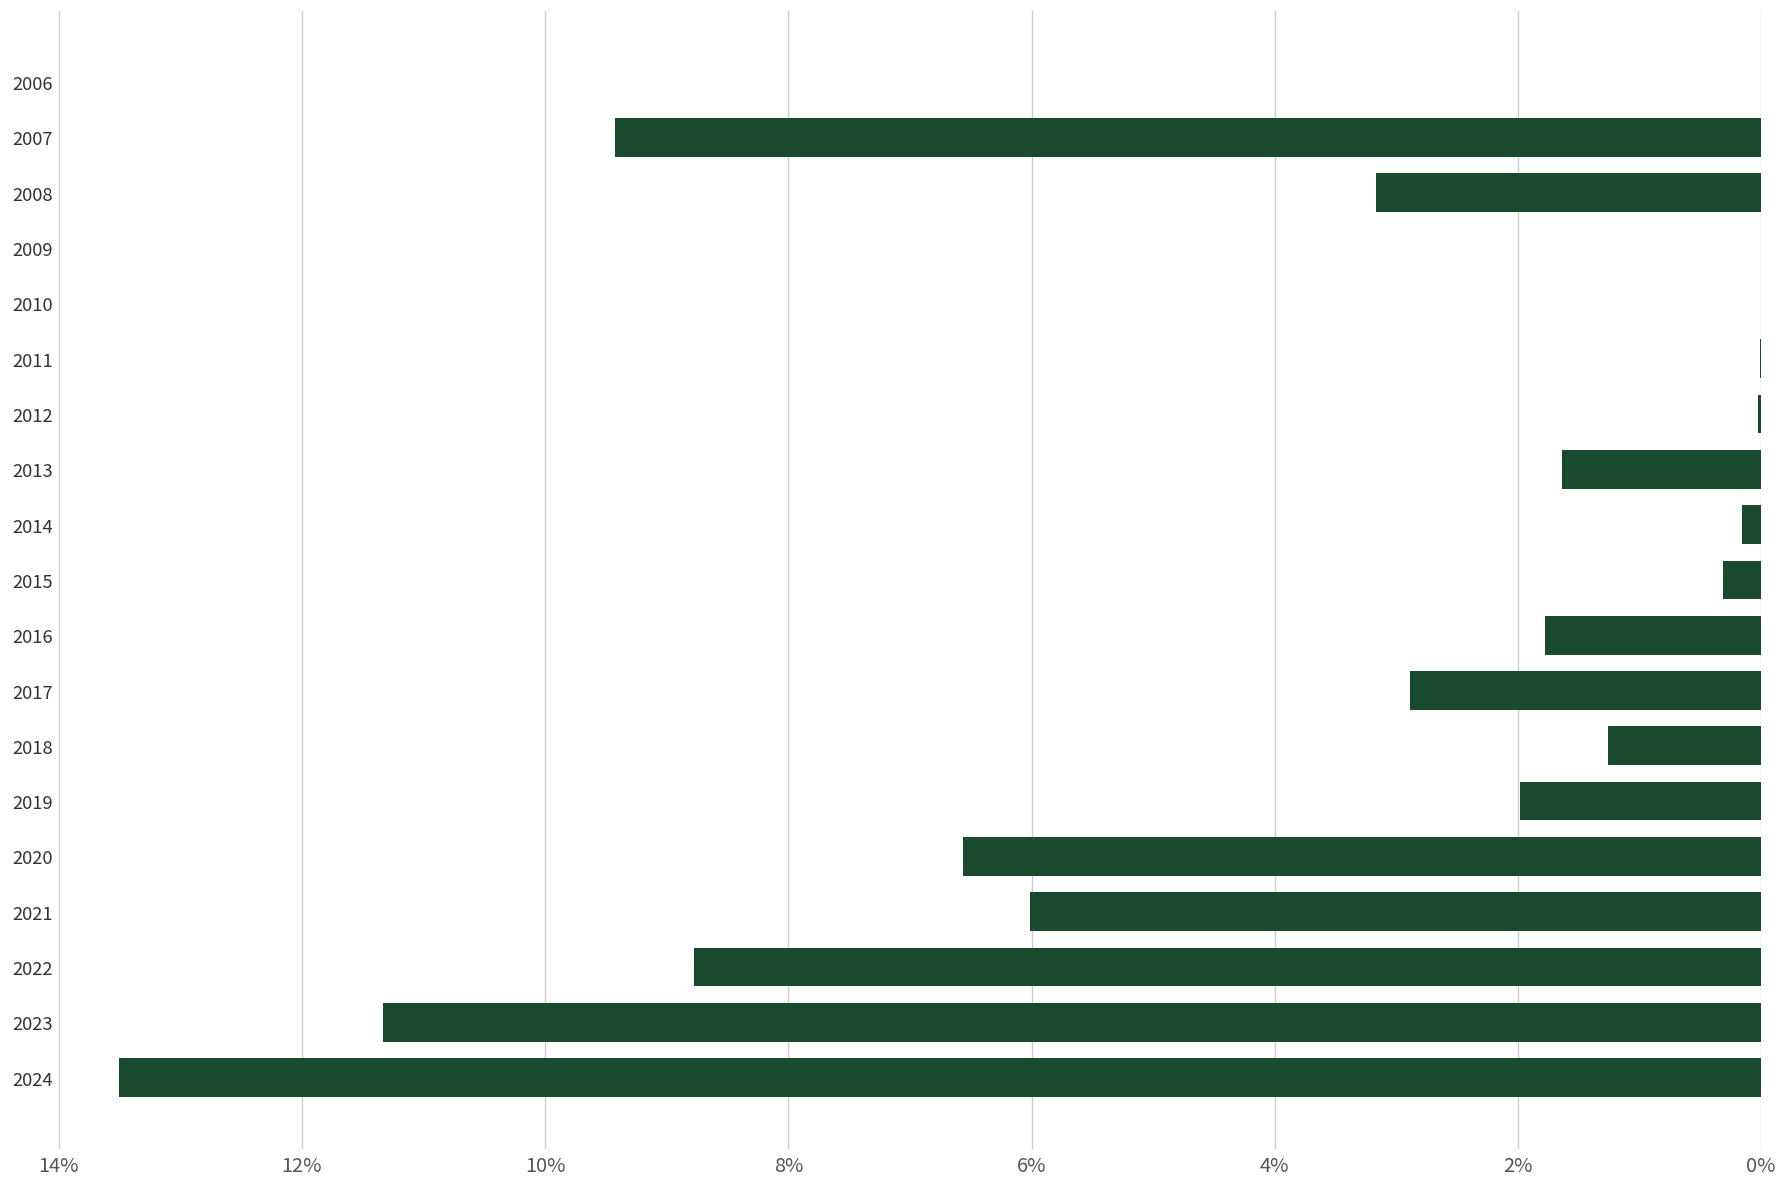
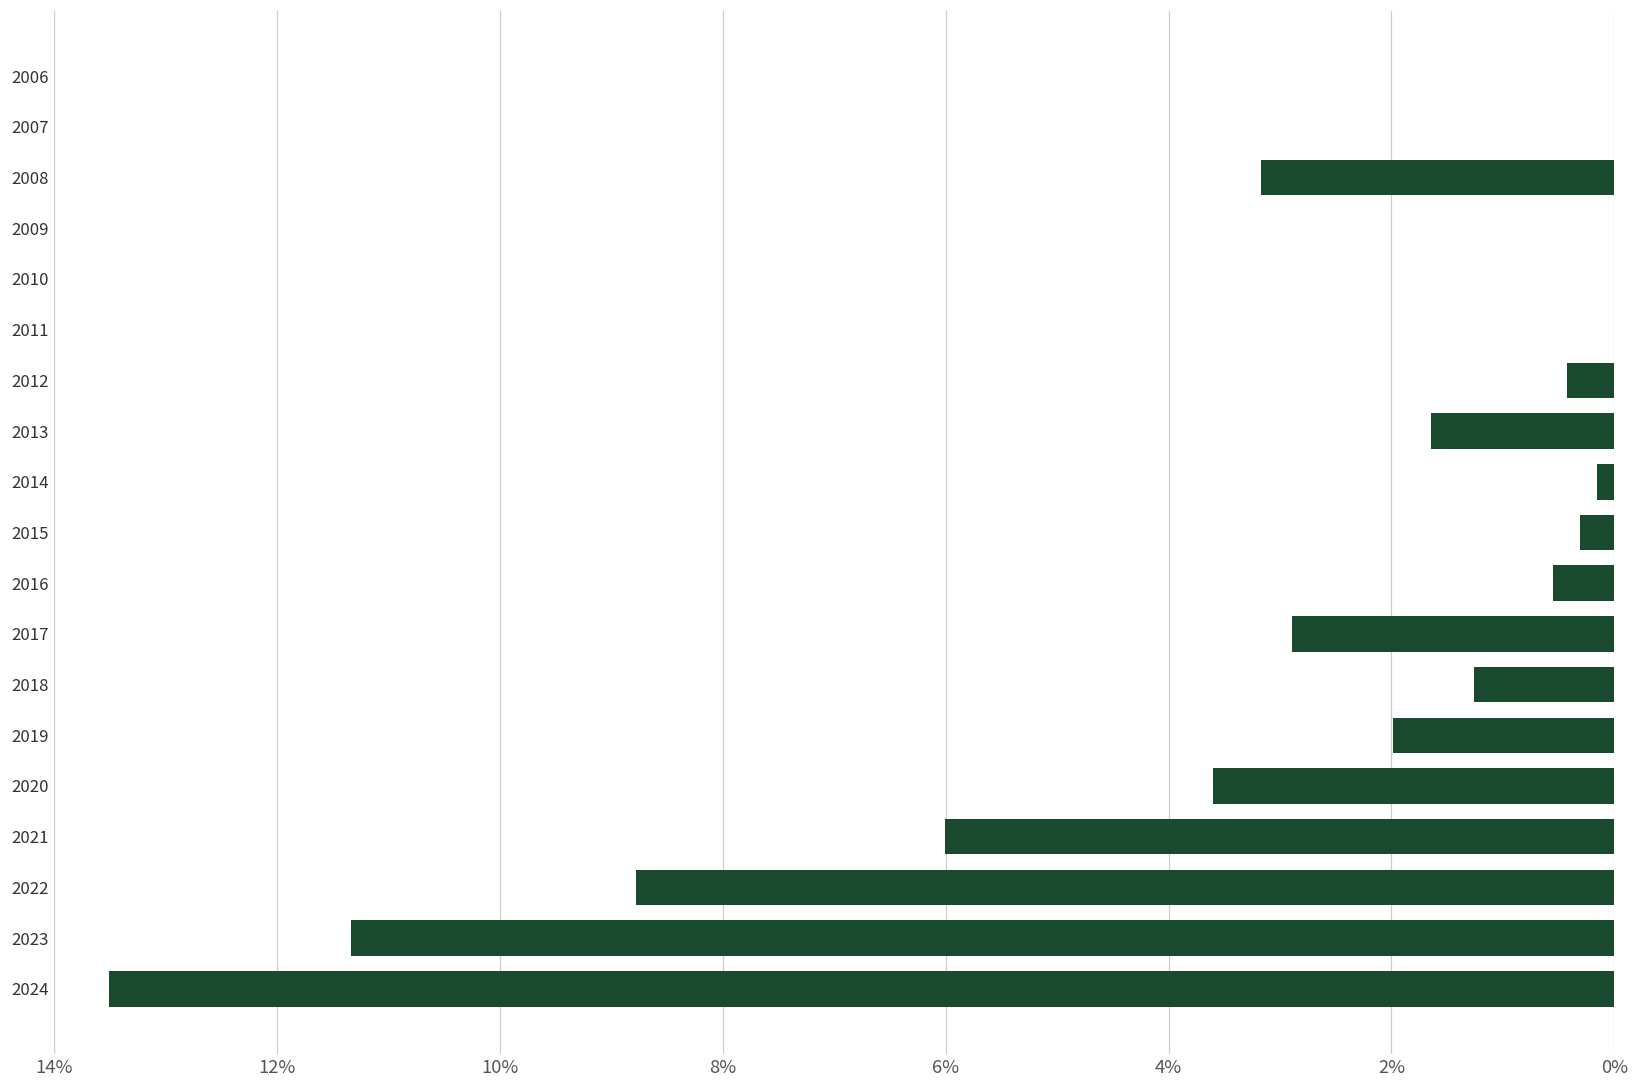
2007: 9.43% -> 0.00%
2012: 0.03% -> 0.43%
2016: 1.78% -> 0.55%
2020: 6.56% -> 3.60%
